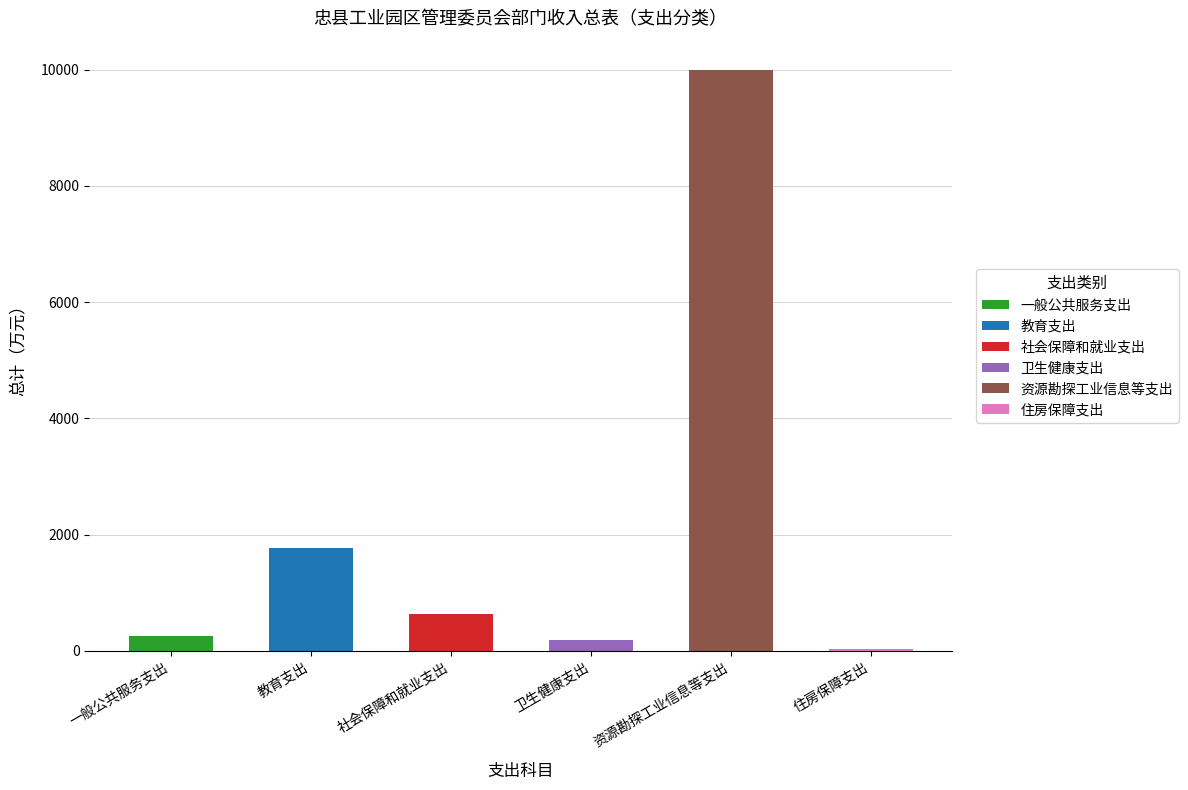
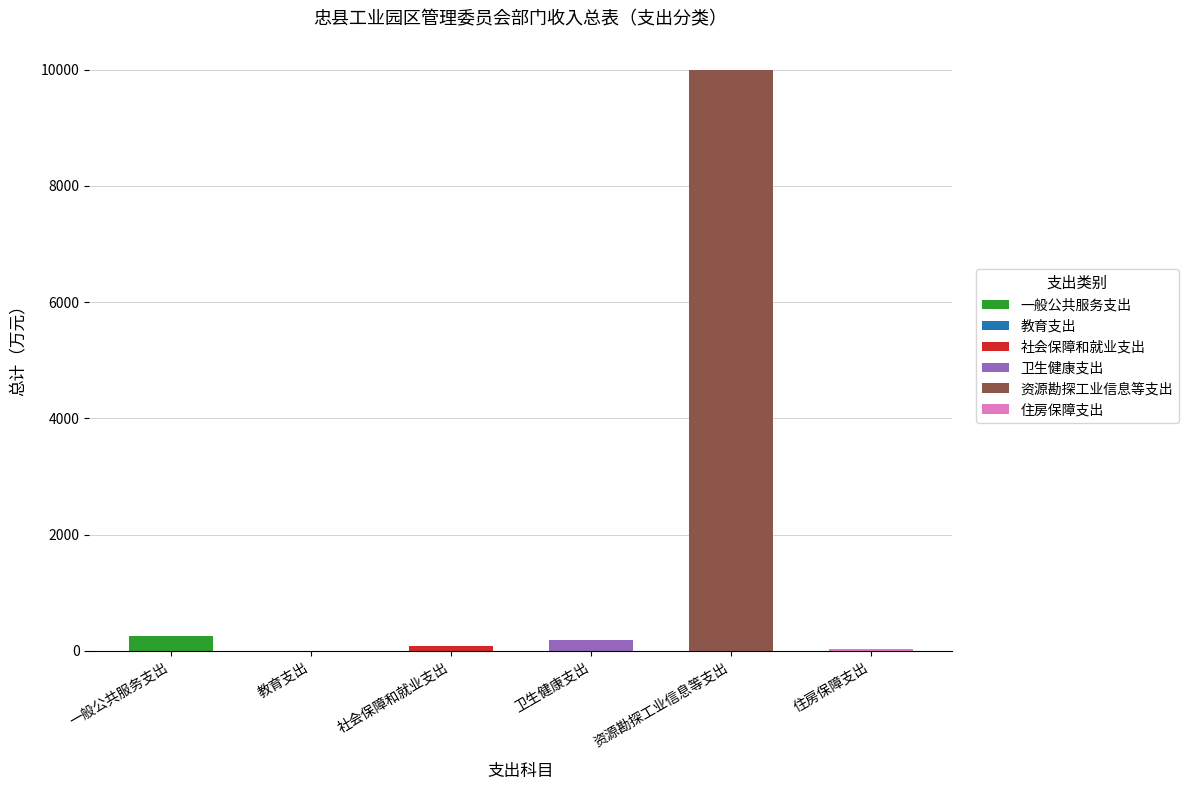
教育支出: 1800 -> 0
社会保障和就业支出: 600 -> 100
